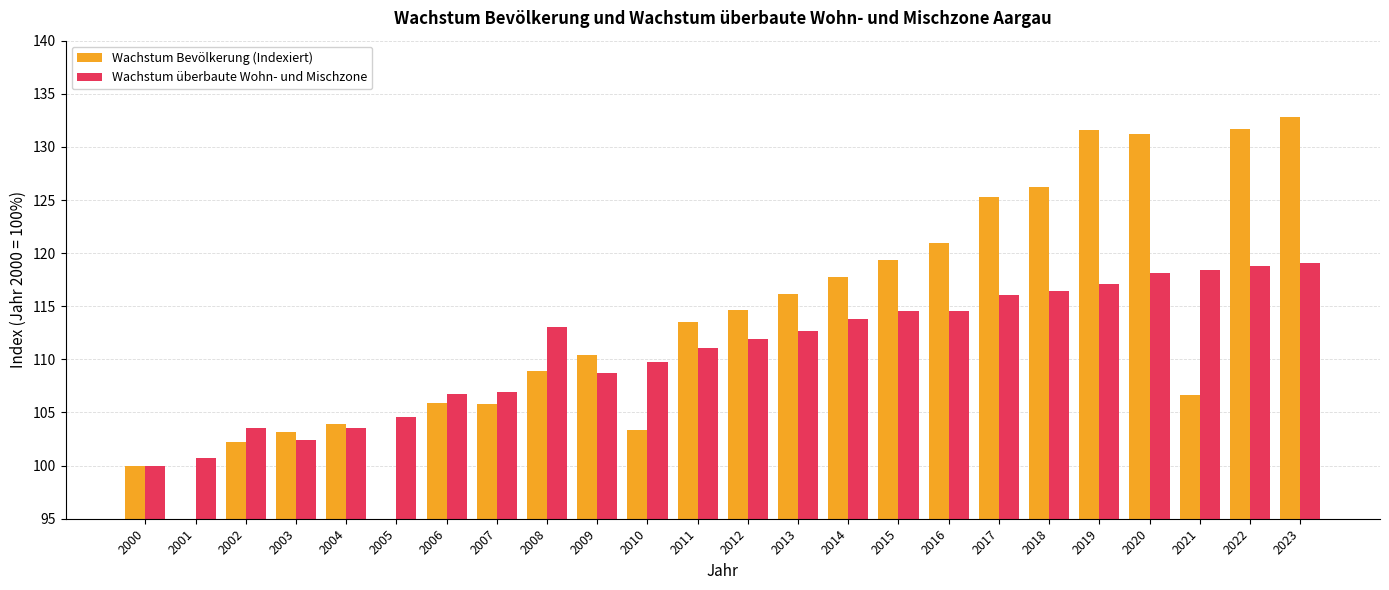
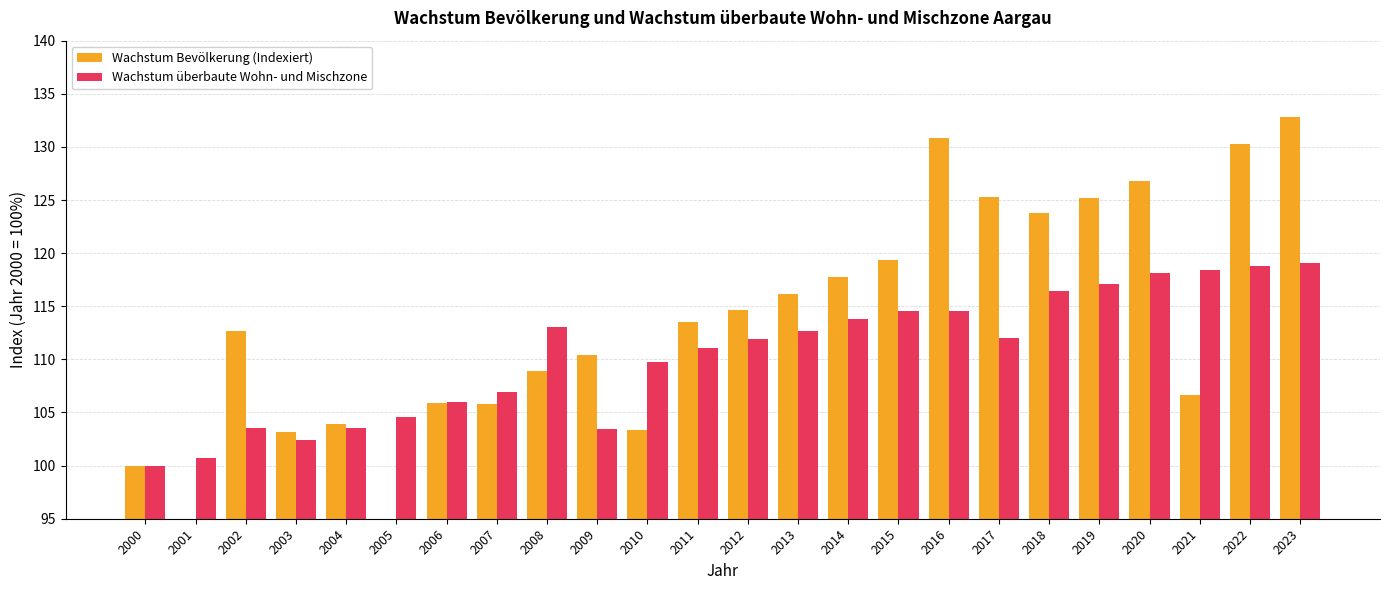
Wachstum Bevölkerung (Indexiert), 2002: 102.3 -> 112.7
Wachstum überbaute Wohn- und Mischzone, 2006: 106.8 -> 106.0
Wachstum überbaute Wohn- und Mischzone, 2009: 108.7 -> 103.4
Wachstum Bevölkerung (Indexiert), 2016: 121.0 -> 130.8
Wachstum überbaute Wohn- und Mischzone, 2017: 116.0 -> 112.0
Wachstum Bevölkerung (Indexiert), 2018: 126.2 -> 123.7
Wachstum Bevölkerung (Indexiert), 2019: 131.6 -> 125.2
Wachstum Bevölkerung (Indexiert), 2020: 131.2 -> 126.8
Wachstum Bevölkerung (Indexiert), 2022: 131.7 -> 130.3
